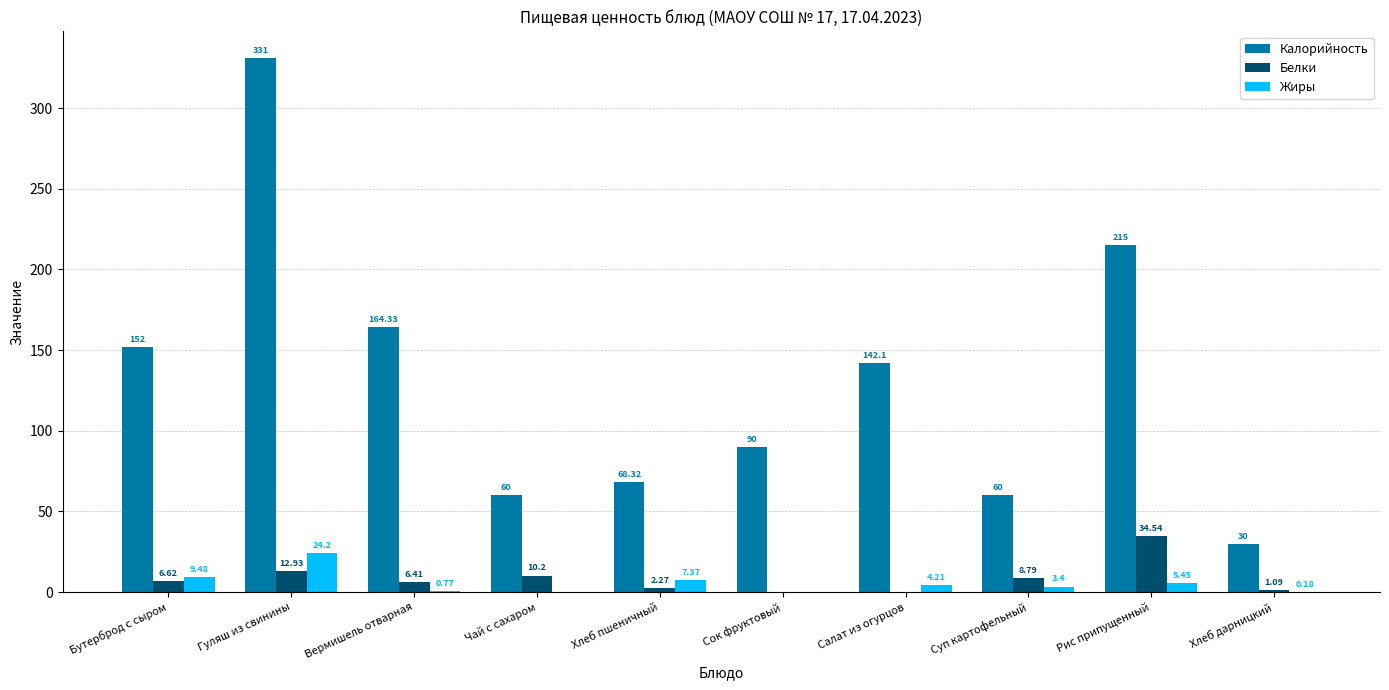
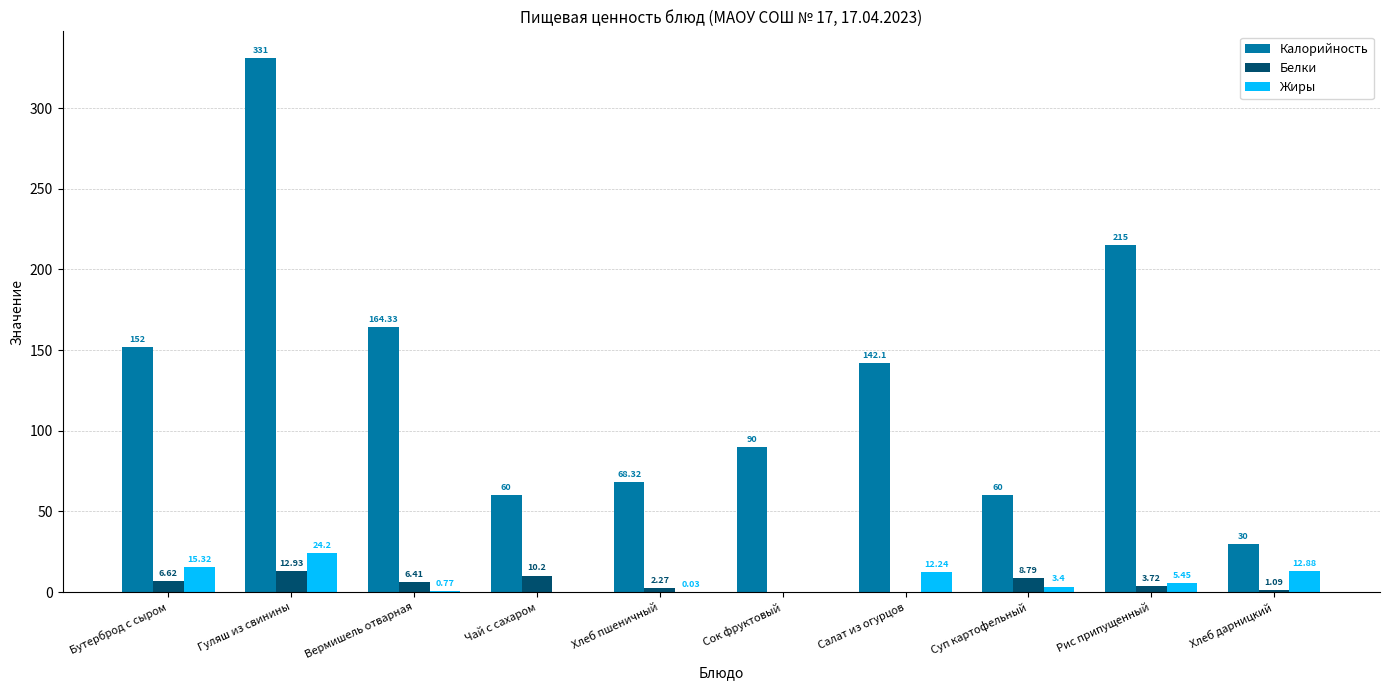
Жиры, Бутерброд с сыром: 9.48 -> 15.32
Жиры, Хлеб пшеничный: 7.37 -> 0.03
Жиры, Салат из огурцов: 4.21 -> 12.24
Белки, Рис припущенный: 34.54 -> 3.72
Жиры, Хлеб дарницкий: 0.18 -> 12.88
